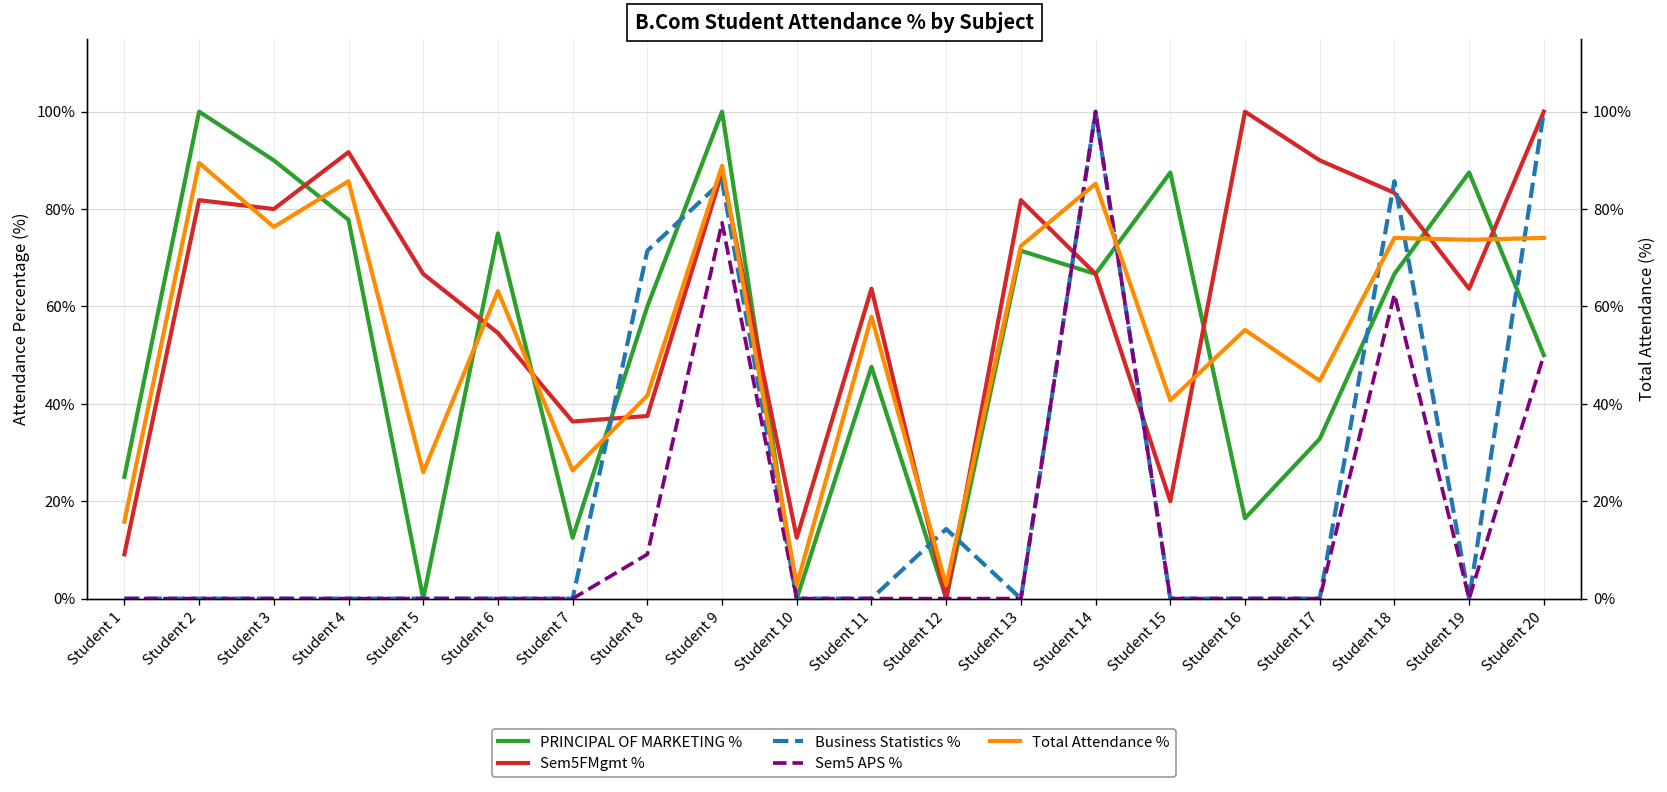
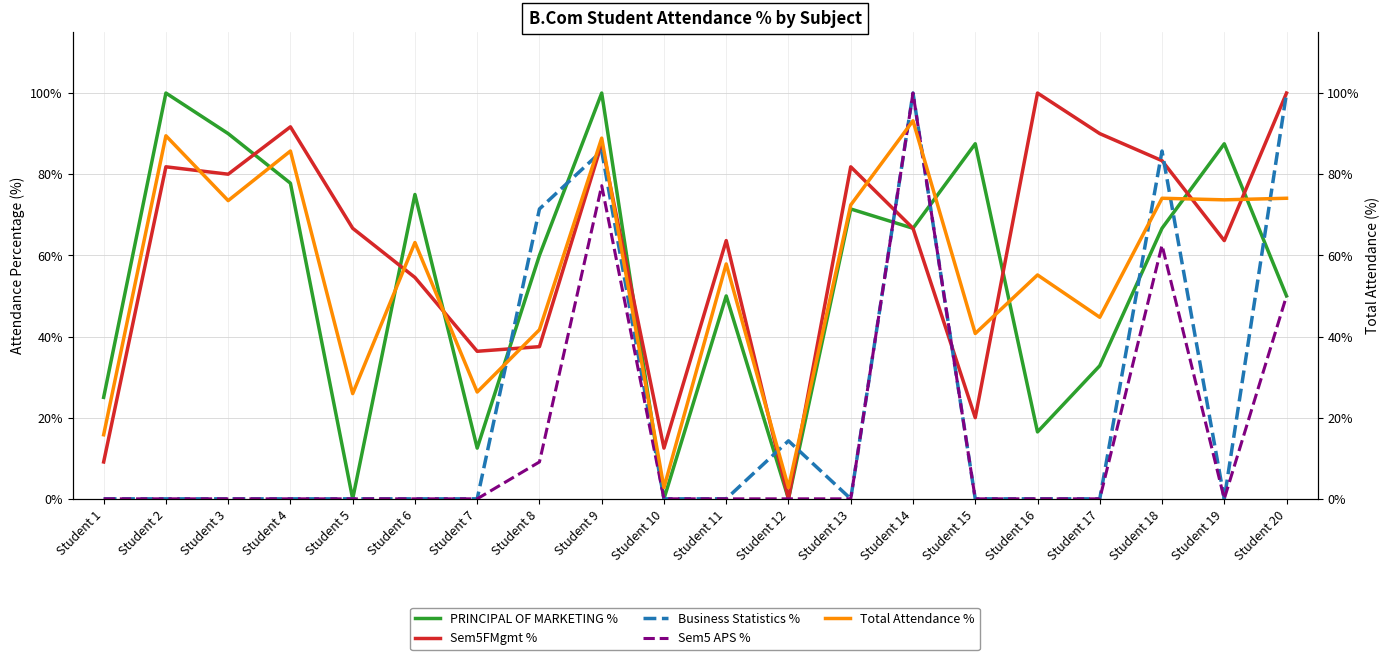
PRINCIPAL OF MARKETING %, Student 11: 48% -> 50%
Total Attendance %, Student 3: 76% -> 73%
Total Attendance %, Student 14: 85% -> 93%
